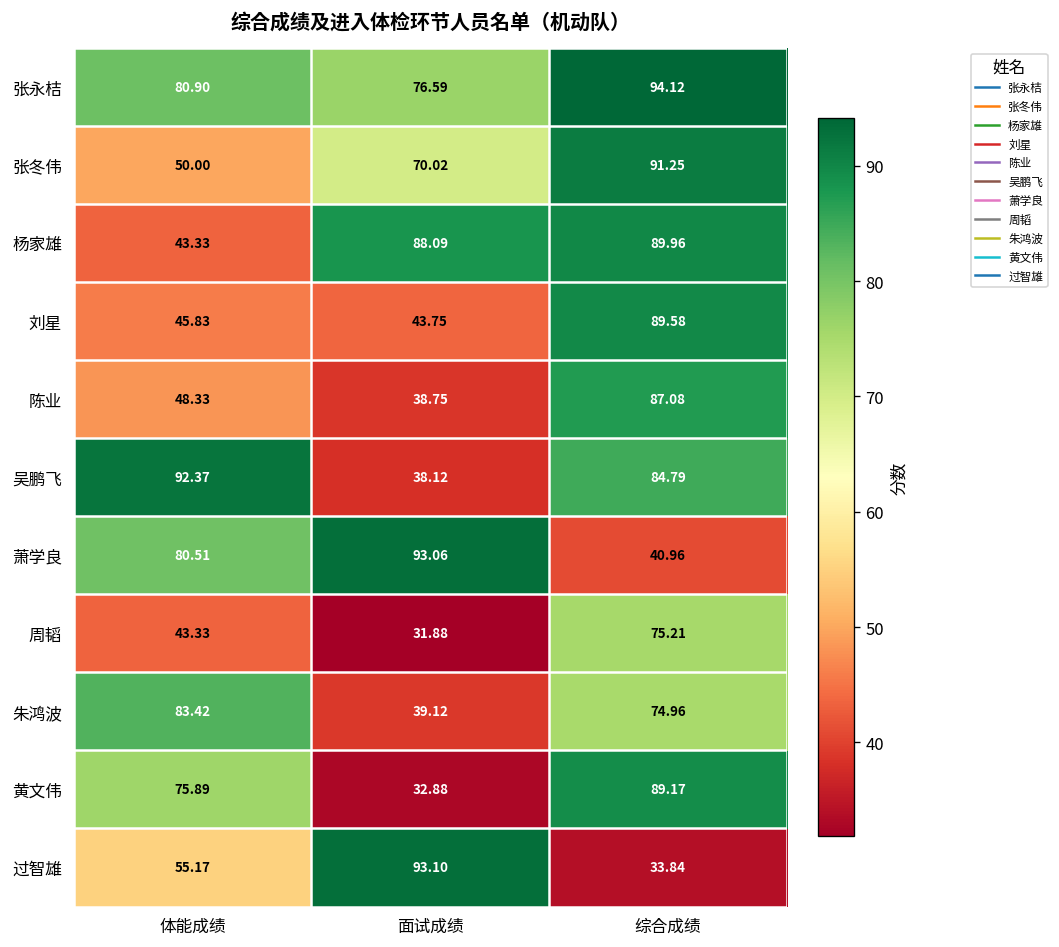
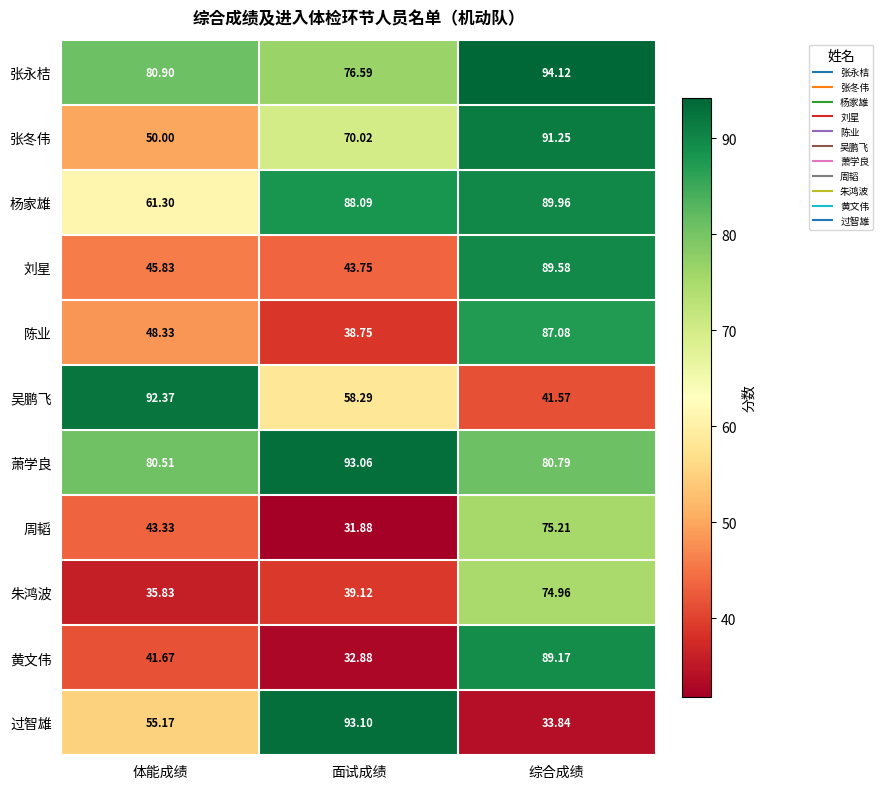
杨家雄, 体能成绩: 43.33 -> 61.30
吴鹏飞, 面试成绩: 38.12 -> 58.29
吴鹏飞, 综合成绩: 84.79 -> 41.57
萧学良, 综合成绩: 40.96 -> 80.79
朱鸿波, 体能成绩: 83.42 -> 35.83
黄文伟, 体能成绩: 75.89 -> 41.67
